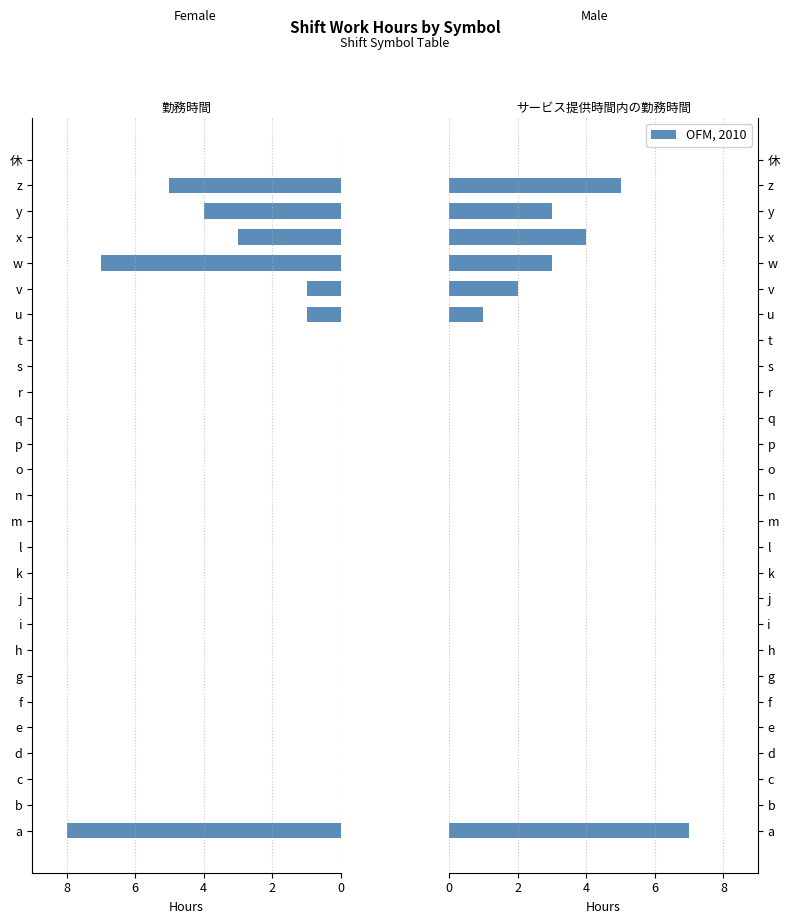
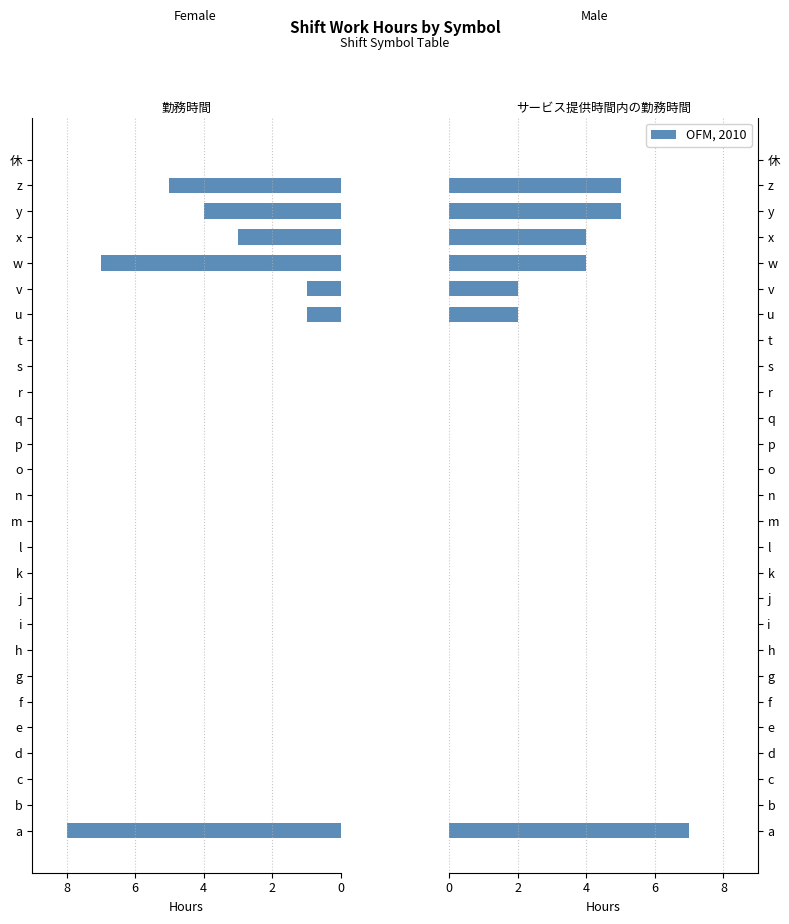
サービス提供時間内の勤務時間, y: 3 -> 5
サービス提供時間内の勤務時間, w: 3 -> 4
サービス提供時間内の勤務時間, u: 1 -> 2
